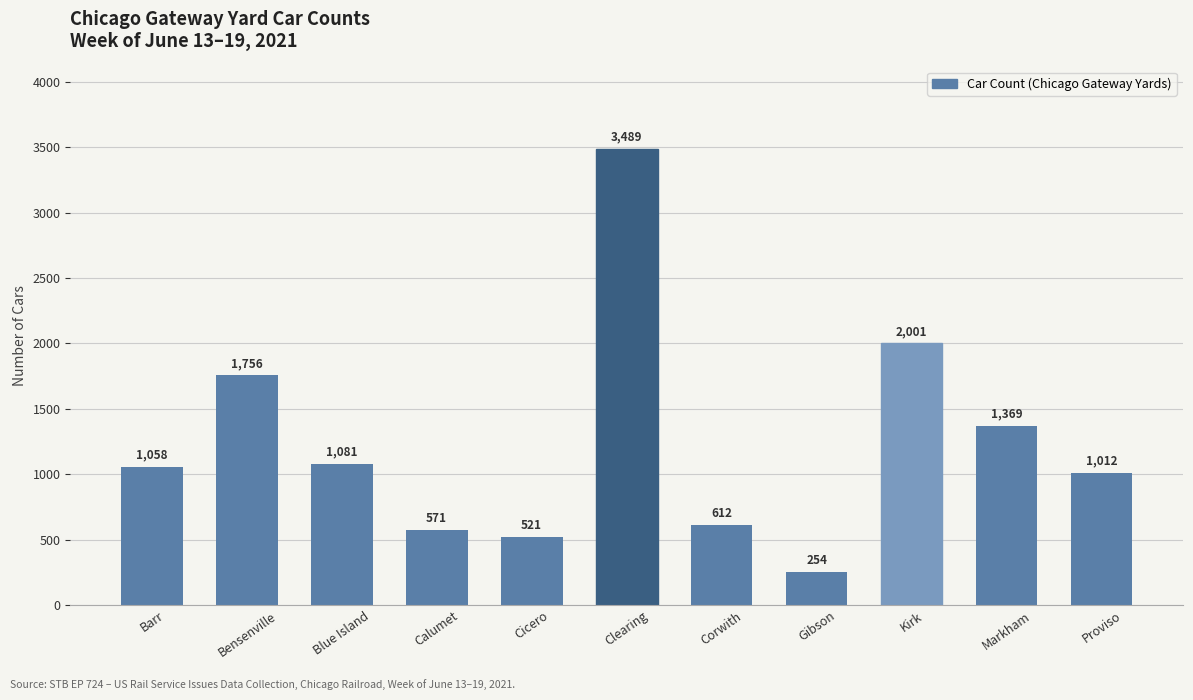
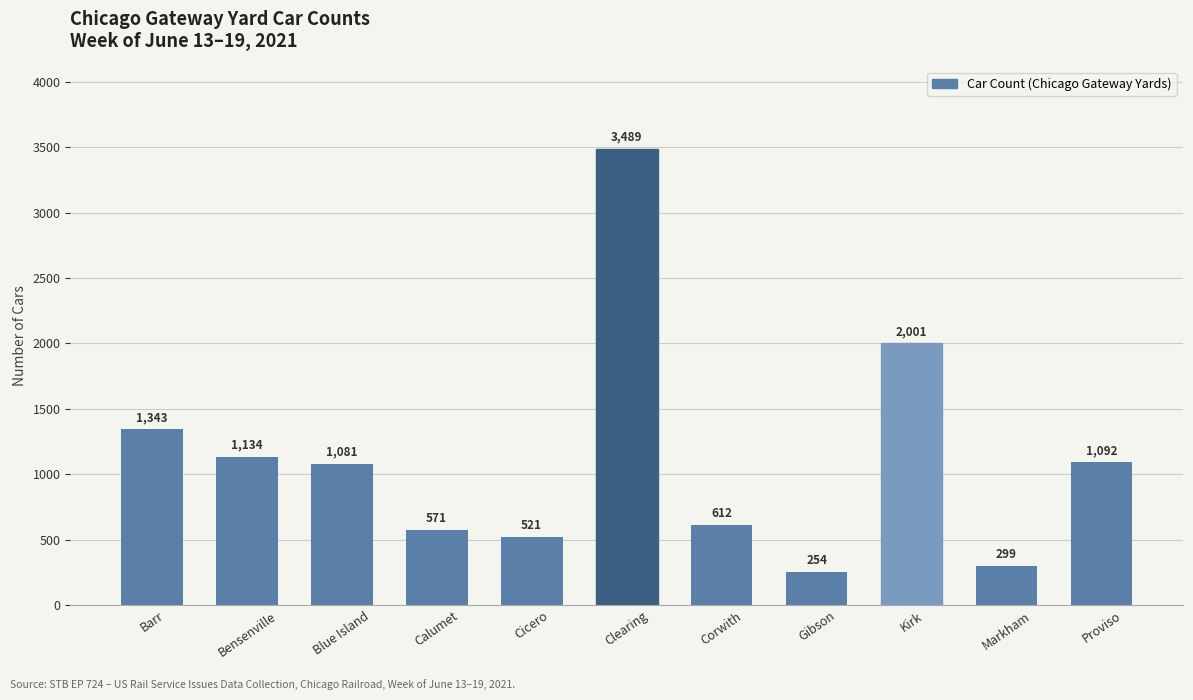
Barr: 1,058 -> 1,343
Bensenville: 1,756 -> 1,134
Markham: 1,369 -> 299
Proviso: 1,012 -> 1,092
